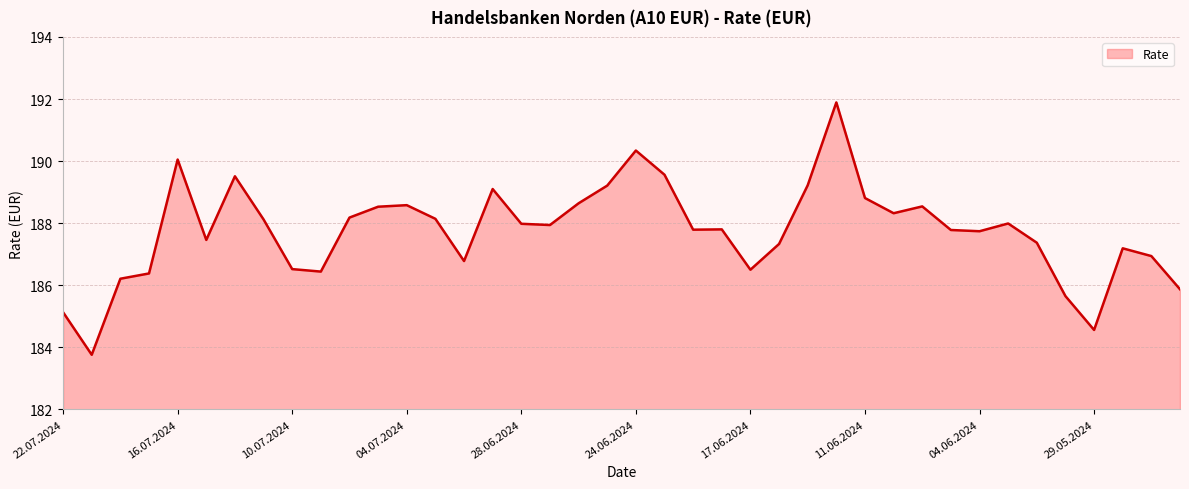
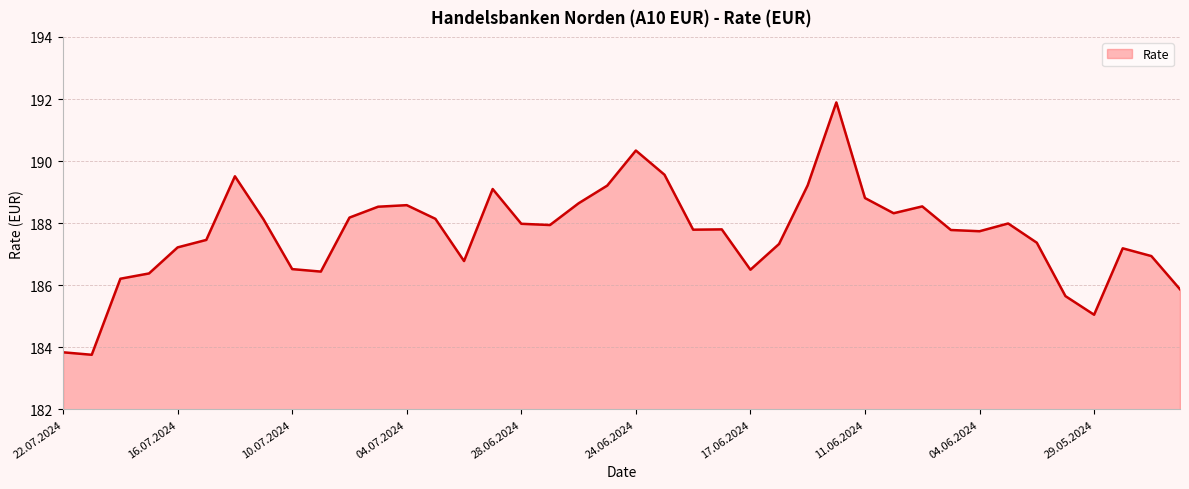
22.07.2024: 185.1 -> 183.8
16.07.2024: 190.1 -> 187.2
29.05.2024: 184.6 -> 185.1
